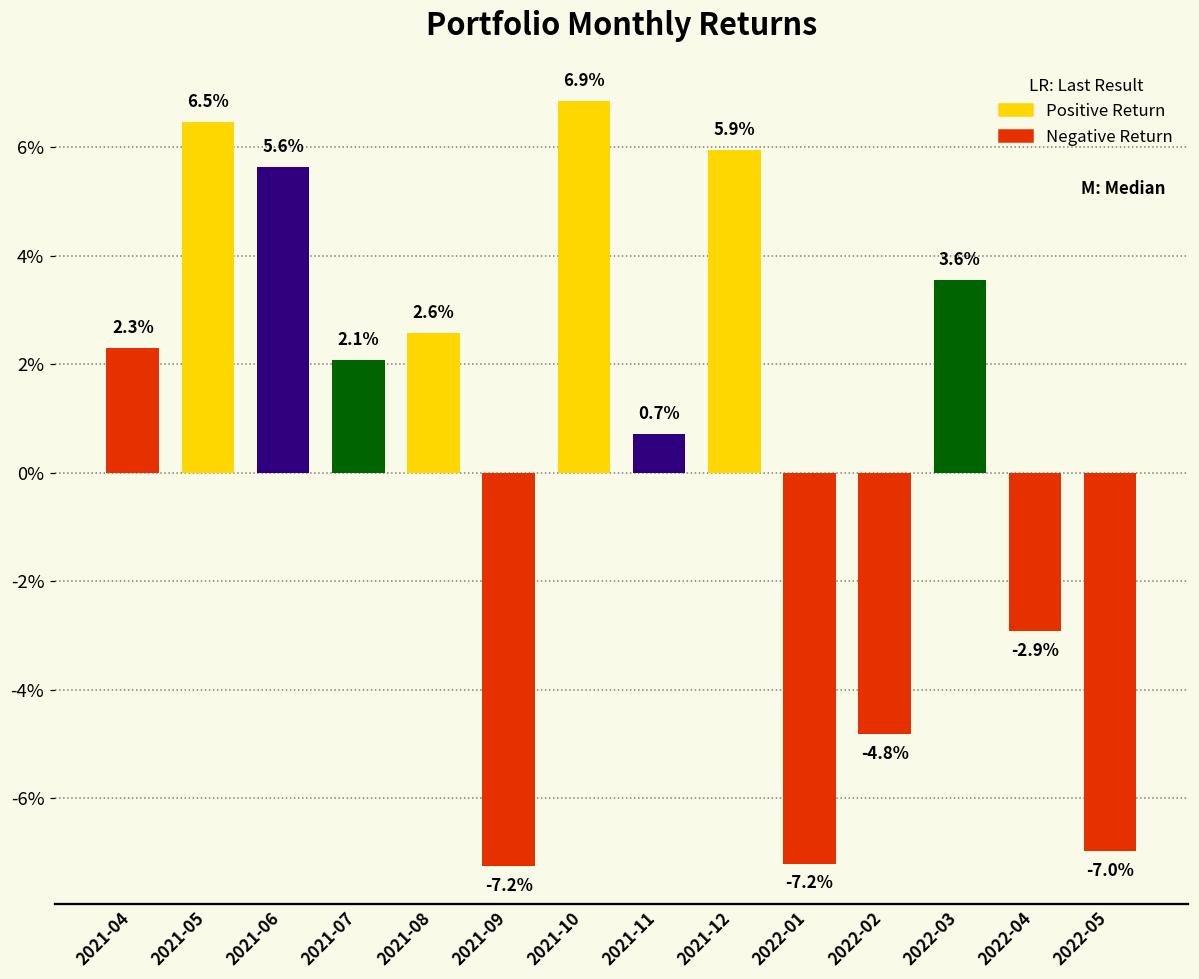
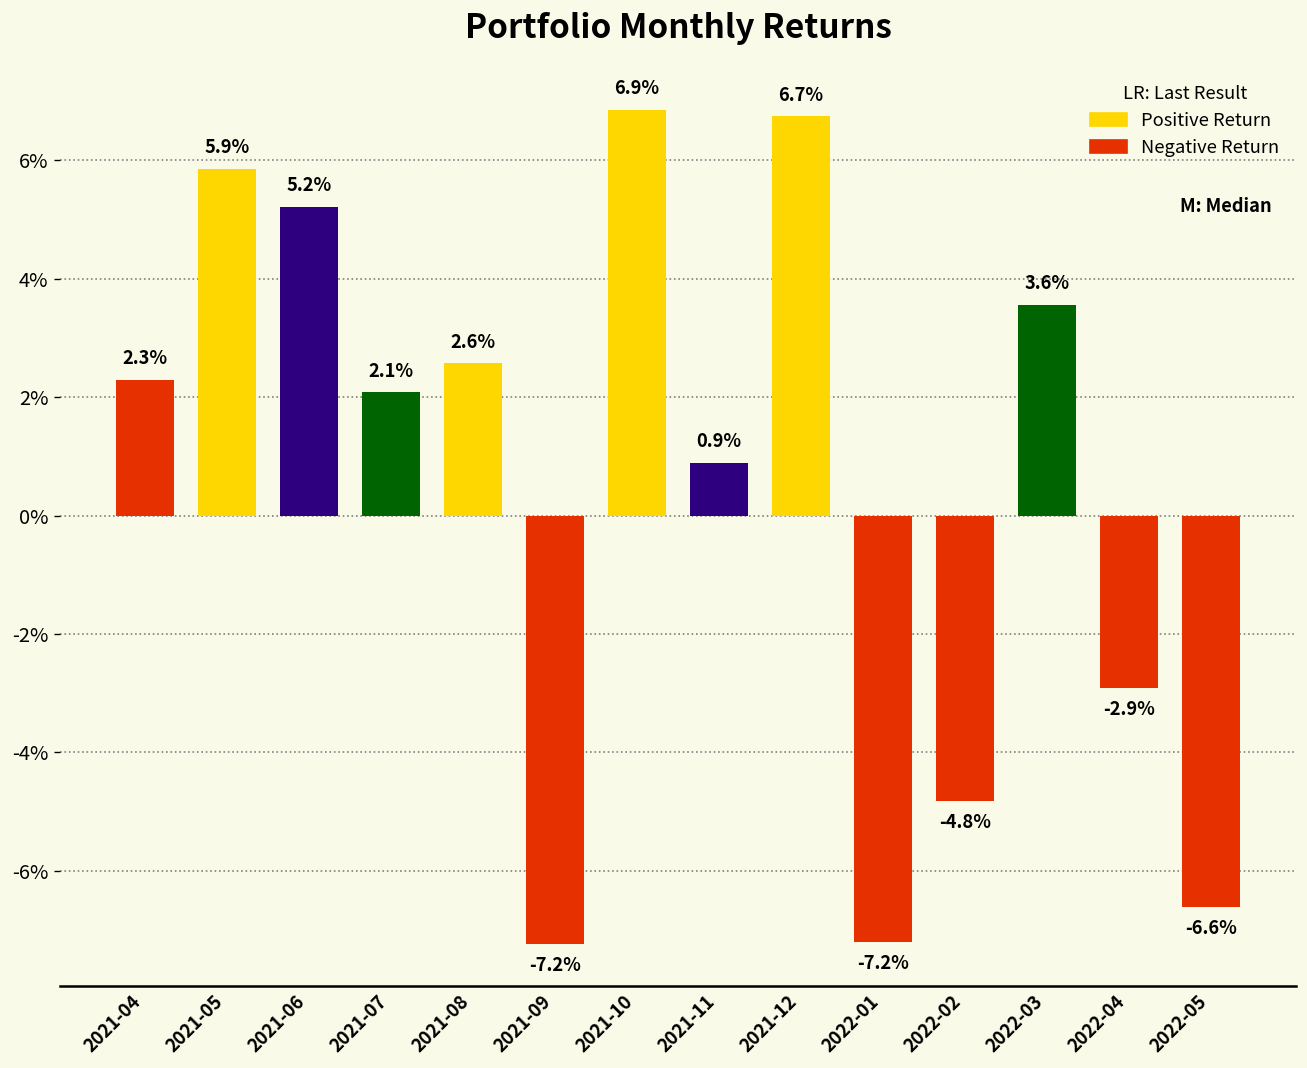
2021-05: 6.5% -> 5.9%
2021-06: 5.6% -> 5.2%
2021-11: 0.7% -> 0.9%
2021-12: 5.9% -> 6.7%
2022-05: -7.0% -> -6.6%
